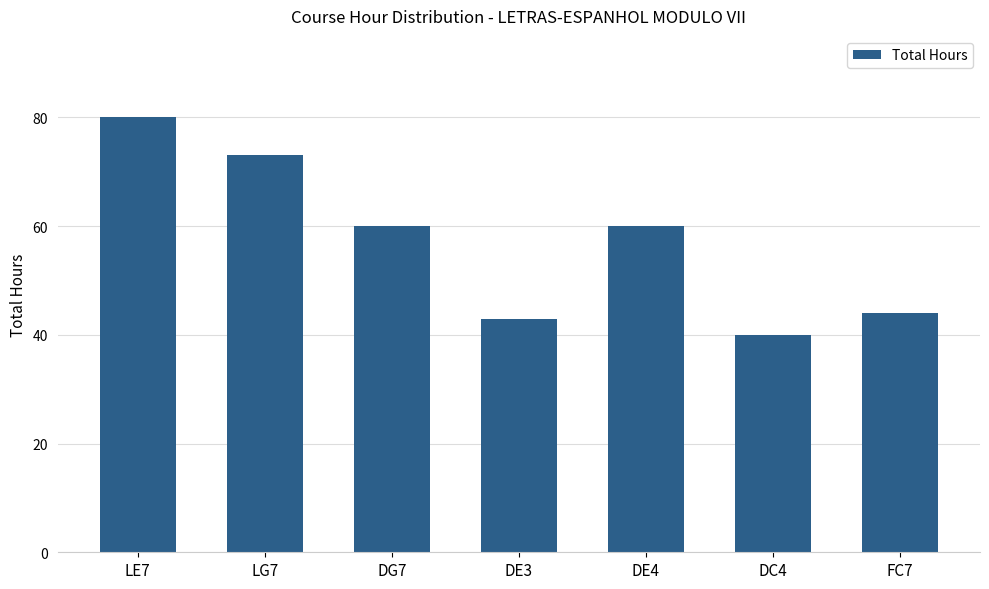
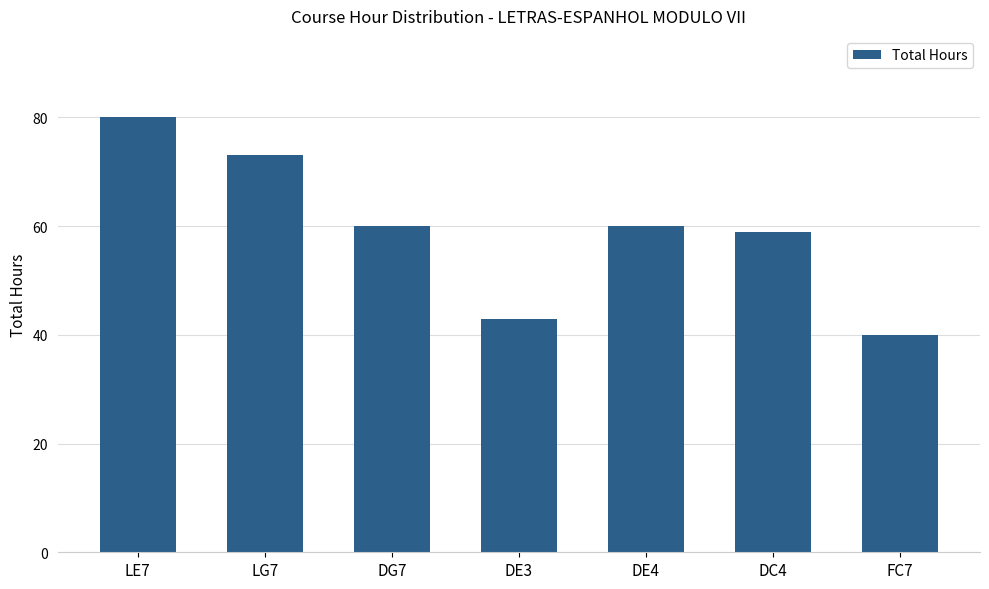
DC4: 40 -> 59
FC7: 44 -> 40
